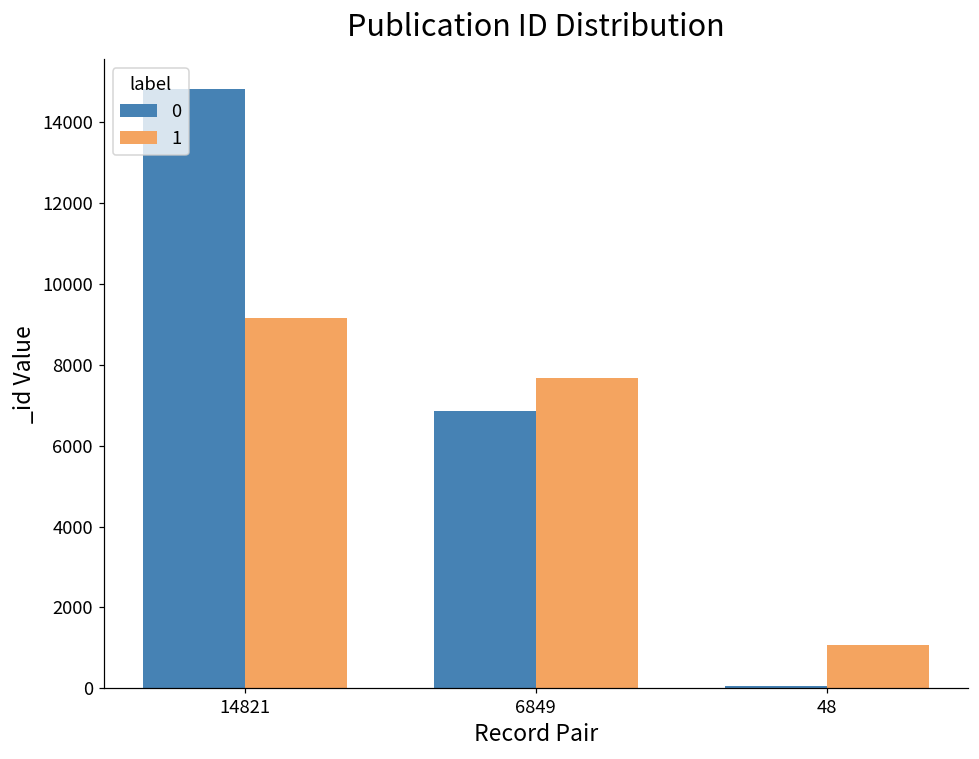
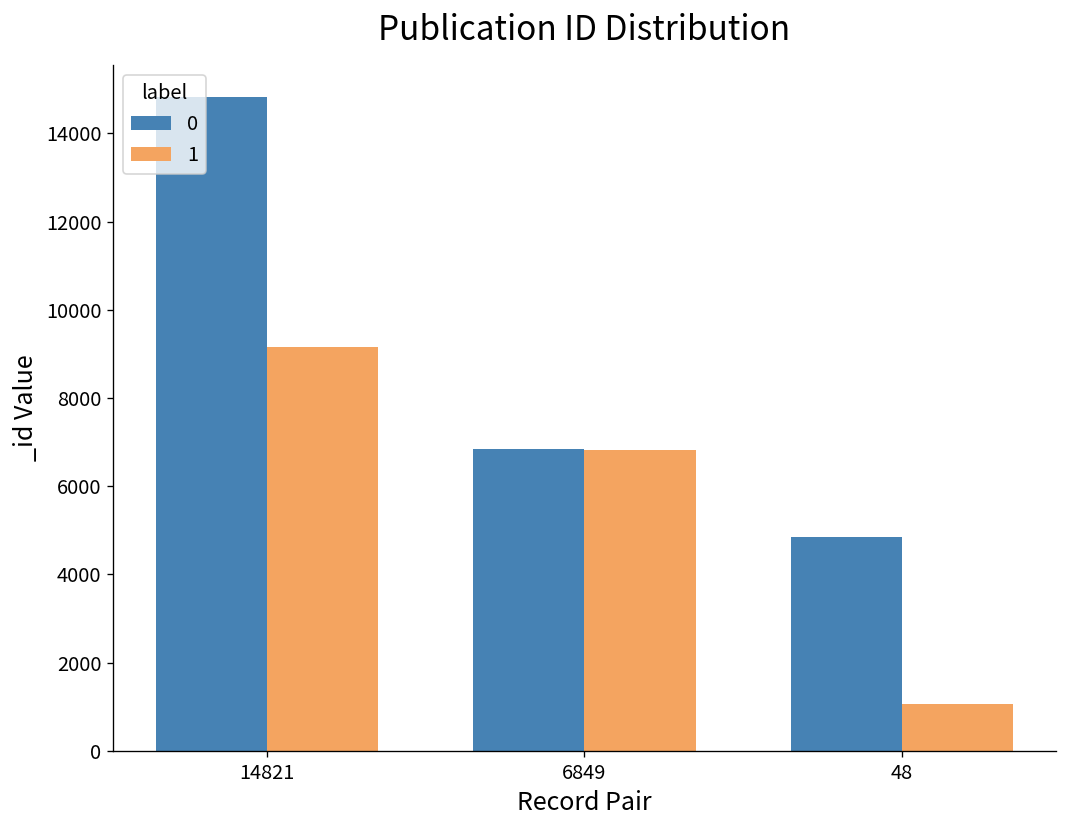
1, 6849: 7700 -> 6800
0, 48: 0 -> 4800
